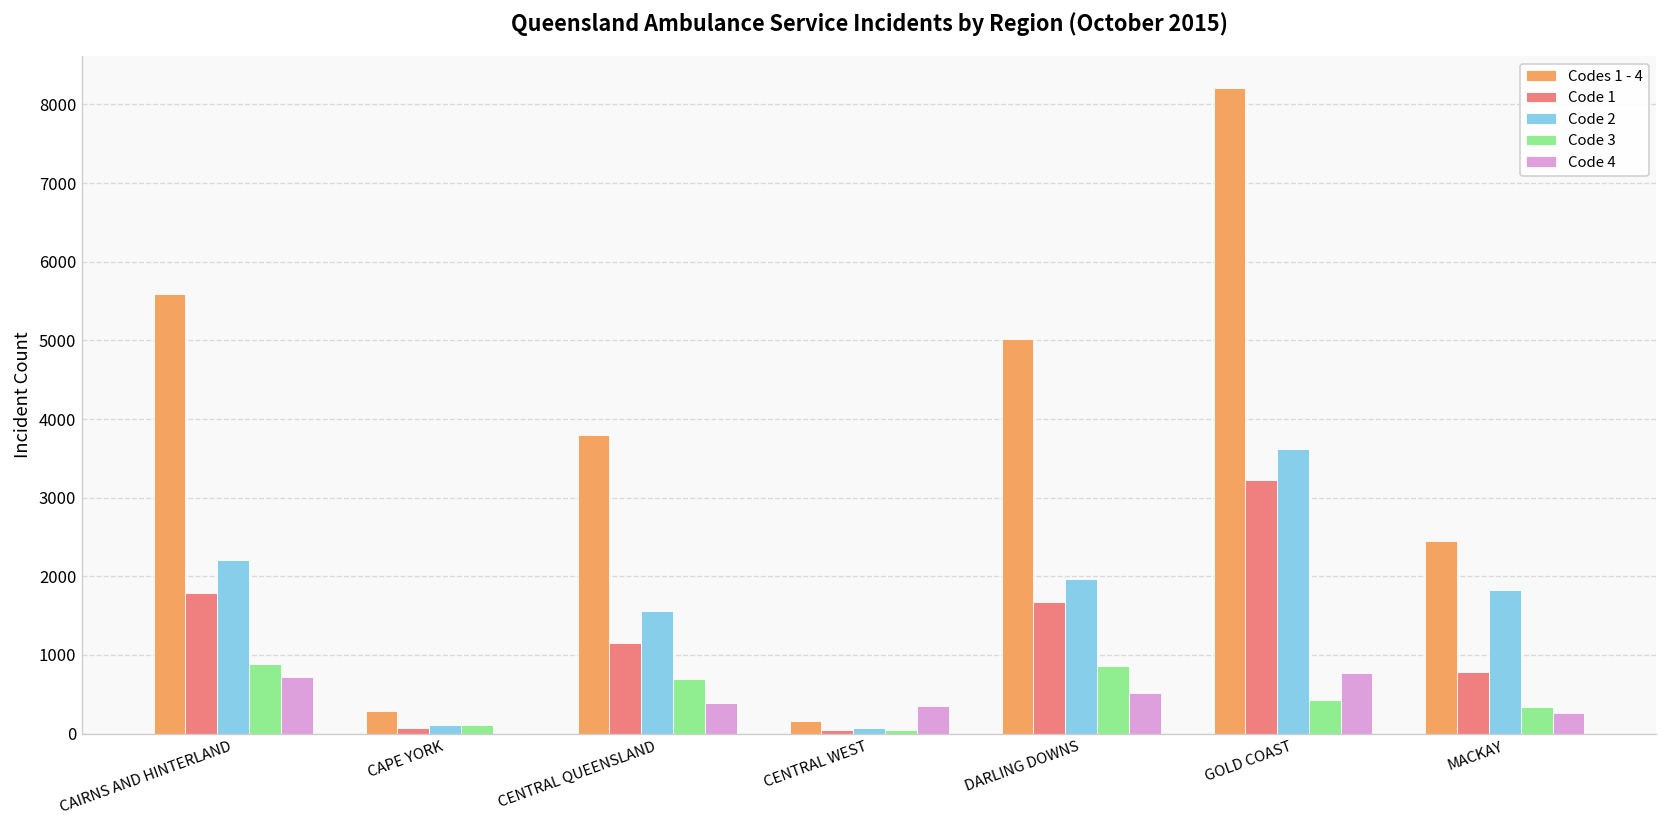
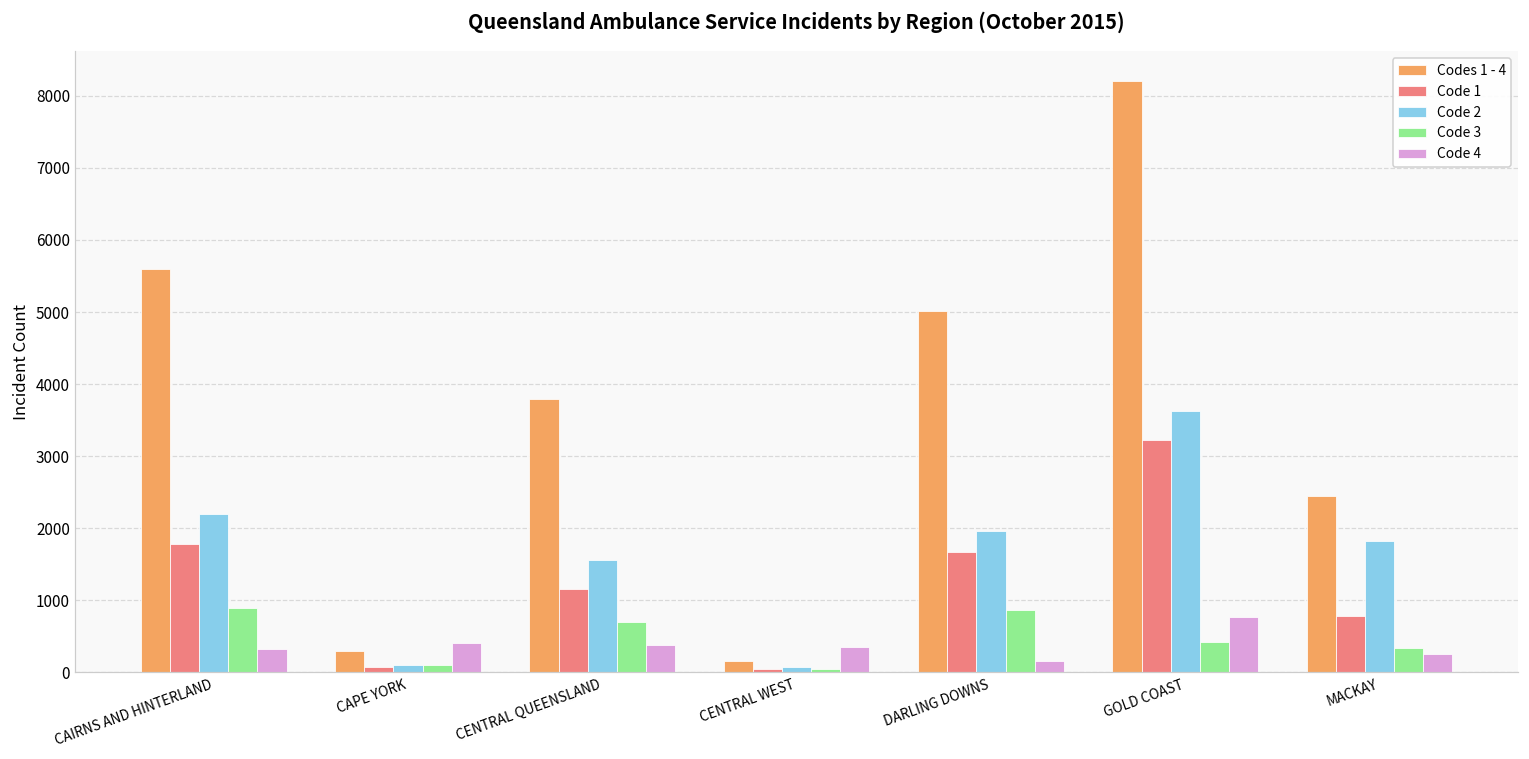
Code 4, CAIRNS AND HINTERLAND: 700 -> 300
Code 4, CAPE YORK: 0 -> 400
Code 4, DARLING DOWNS: 500 -> 200
